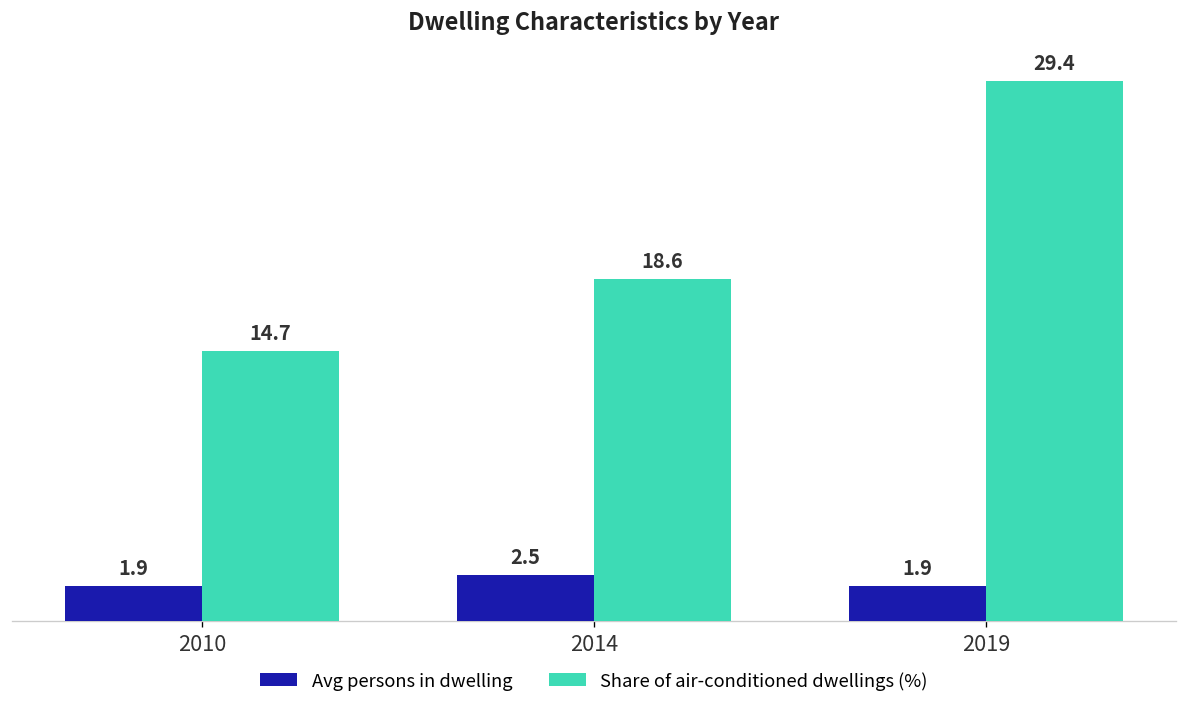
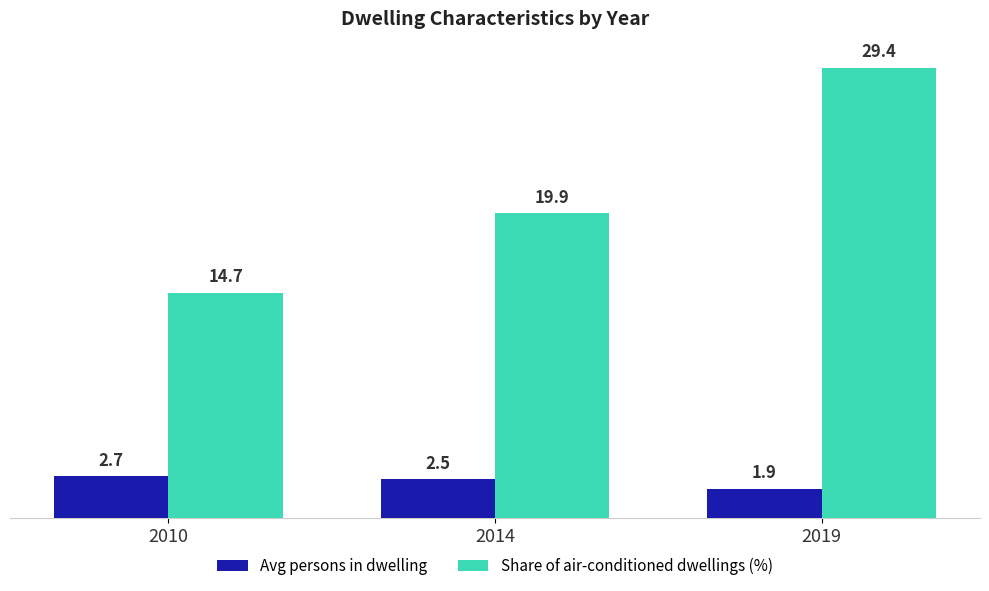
Avg persons in dwelling, 2010: 1.9 -> 2.7
Share of air-conditioned dwellings (%), 2014: 18.6 -> 19.9
